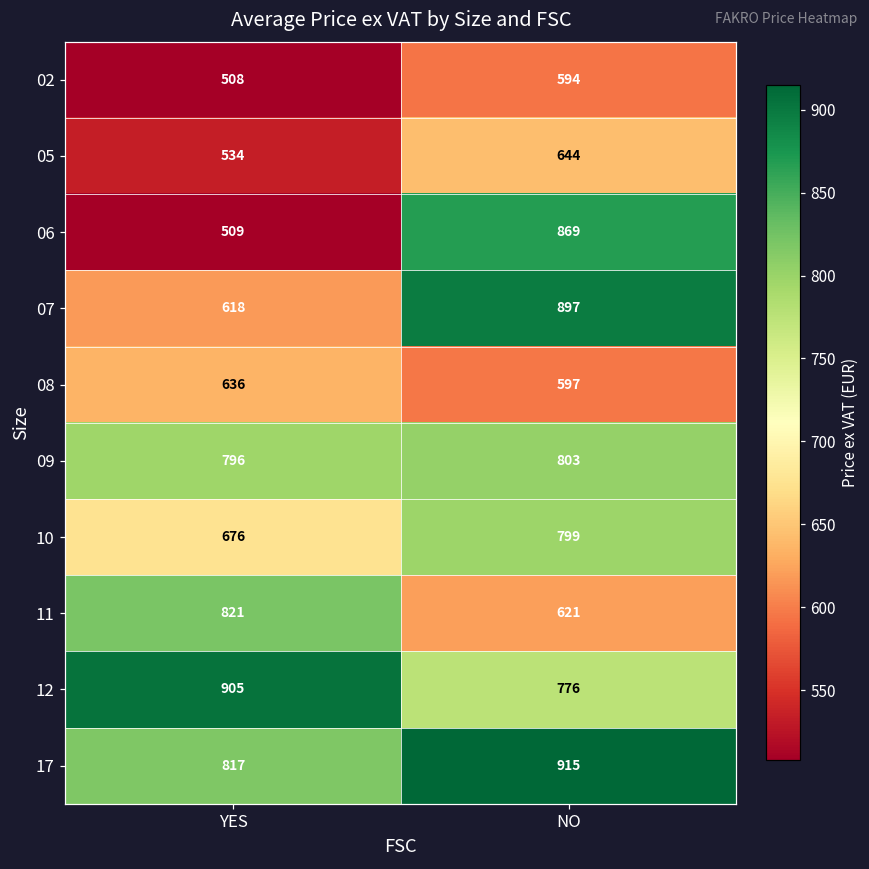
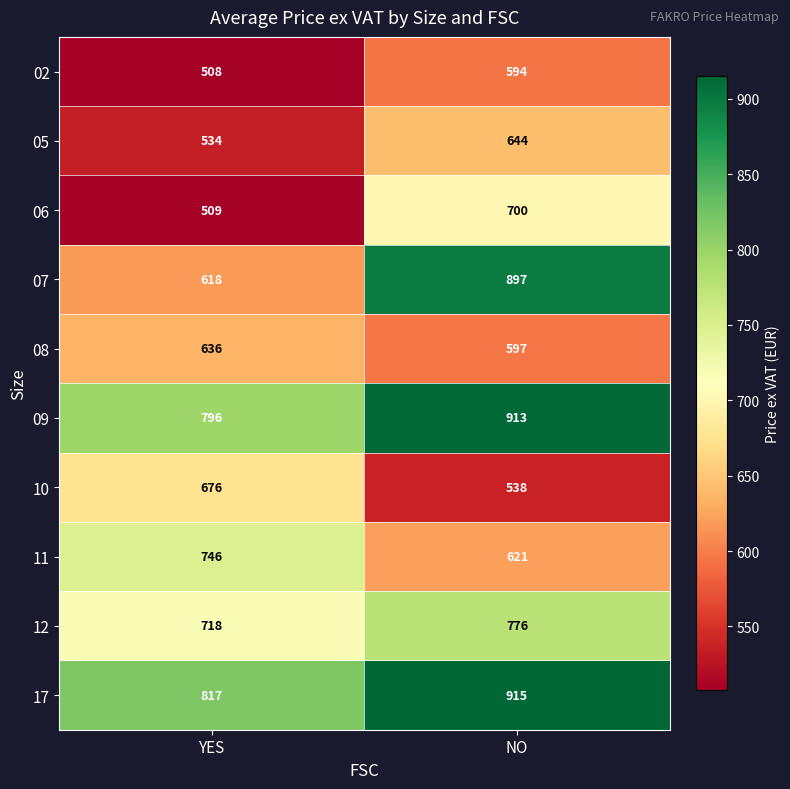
06, NO: 869 -> 700
09, NO: 803 -> 913
10, NO: 799 -> 538
11, YES: 821 -> 746
12, YES: 905 -> 718
